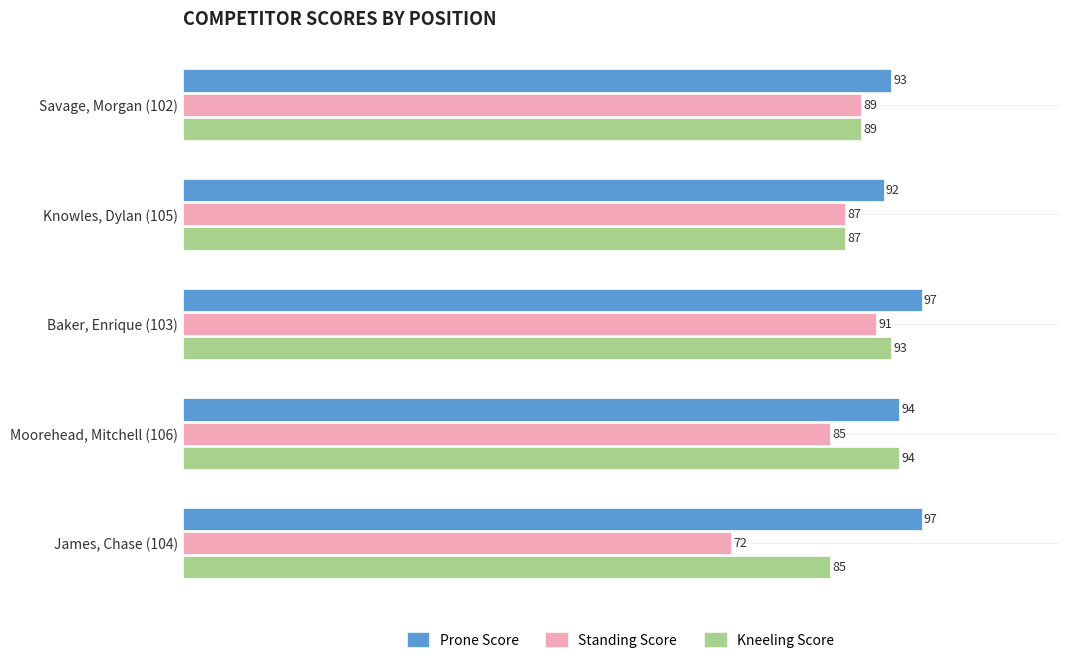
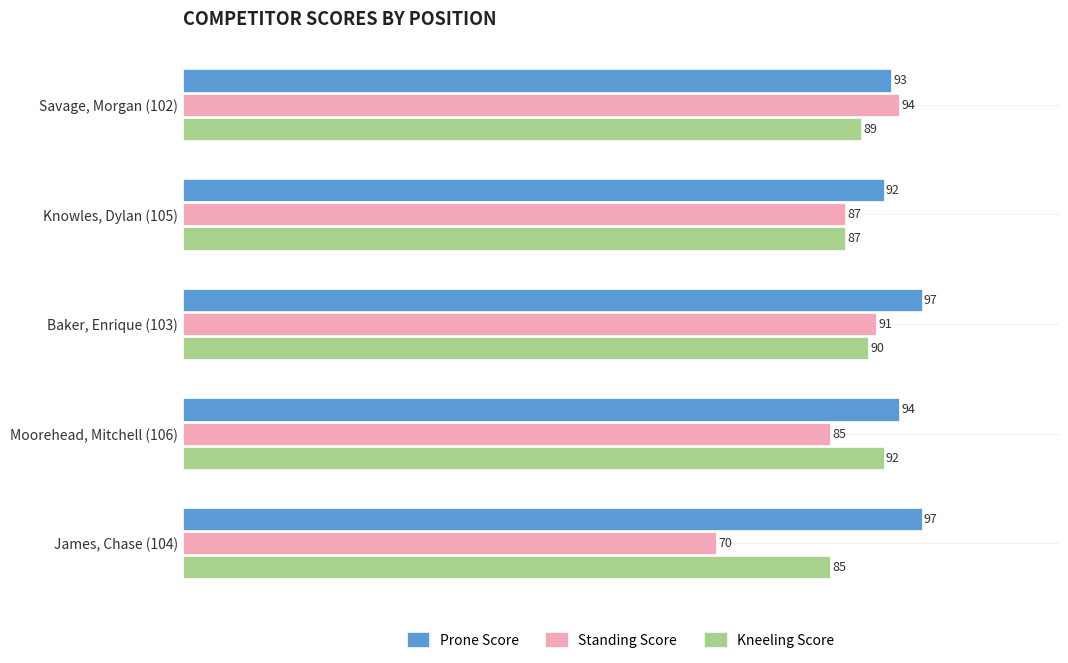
Standing Score, Savage, Morgan (102): 89 -> 94
Kneeling Score, Baker, Enrique (103): 93 -> 90
Kneeling Score, Moorehead, Mitchell (106): 94 -> 92
Standing Score, James, Chase (104): 72 -> 70
